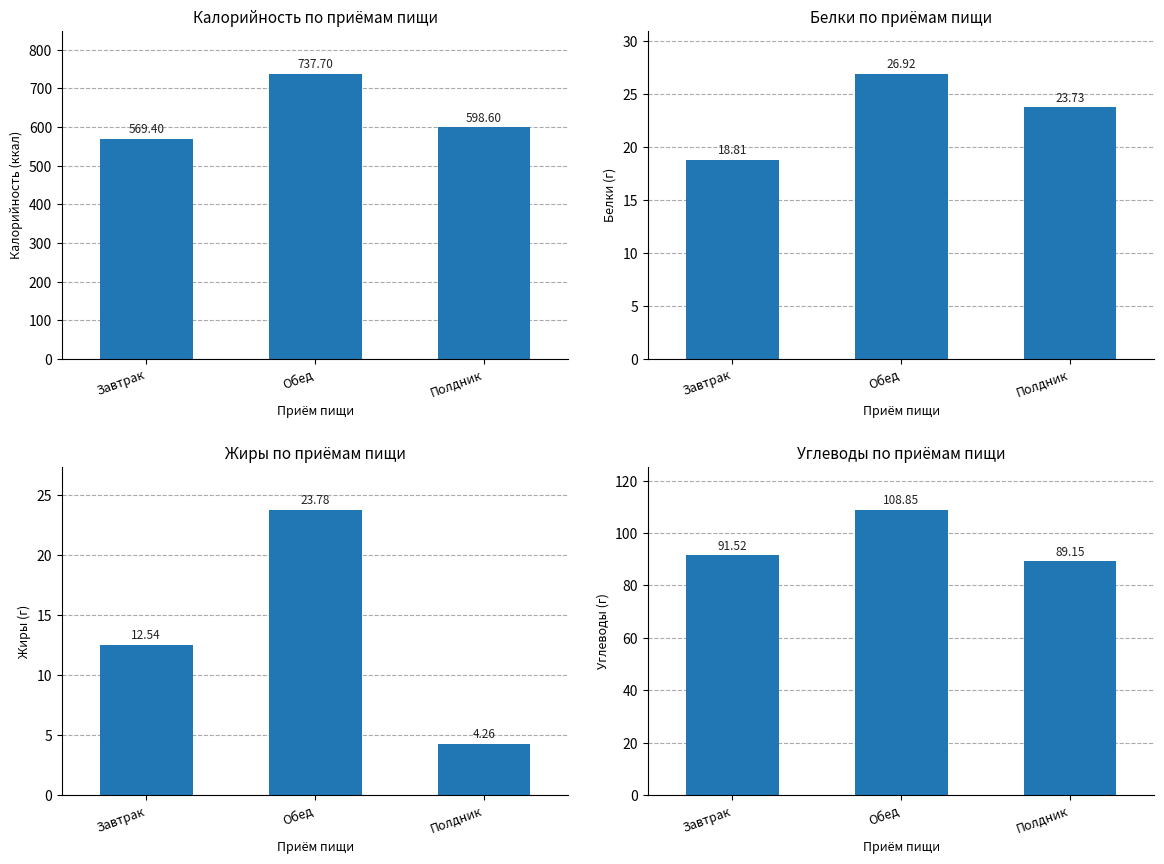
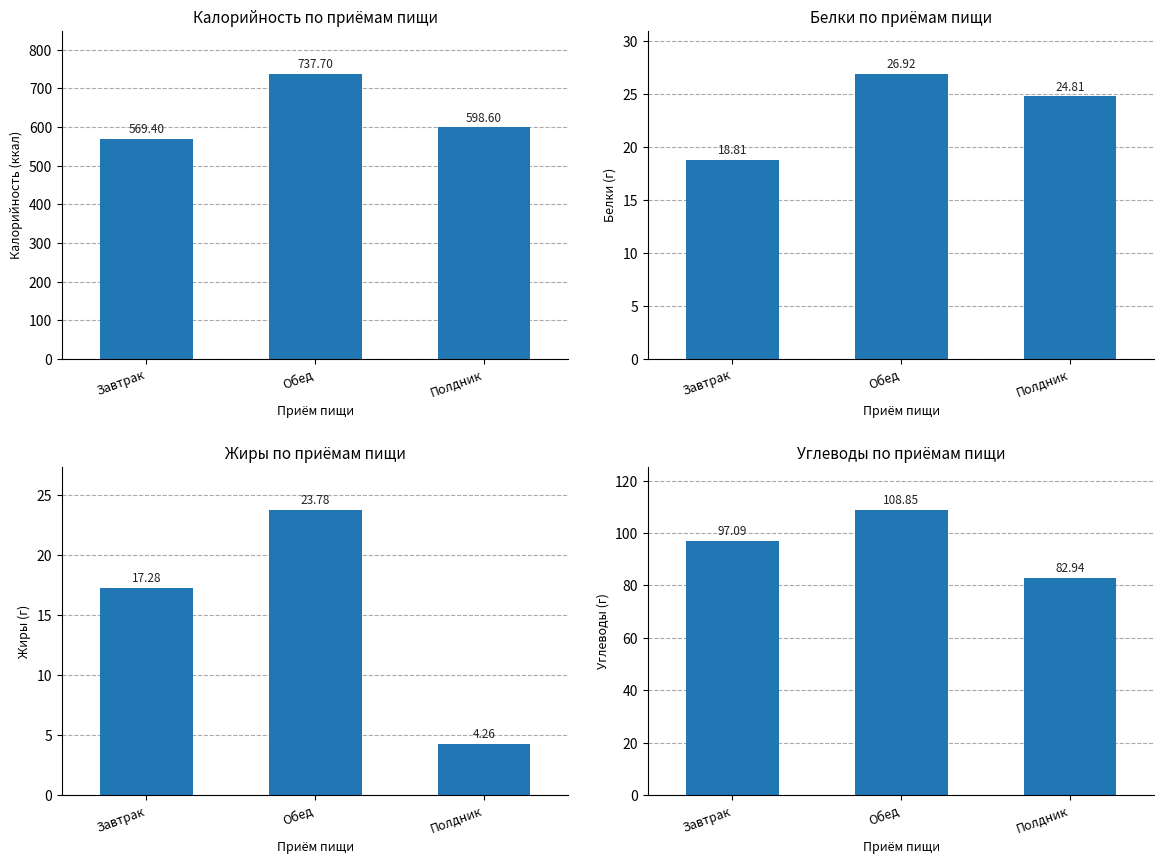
Белки по приёмам пищи, Полдник: 23.73 -> 24.81
Жиры по приёмам пищи, Завтрак: 12.54 -> 17.28
Углеводы по приёмам пищи, Завтрак: 91.52 -> 97.09
Углеводы по приёмам пищи, Полдник: 89.15 -> 82.94
